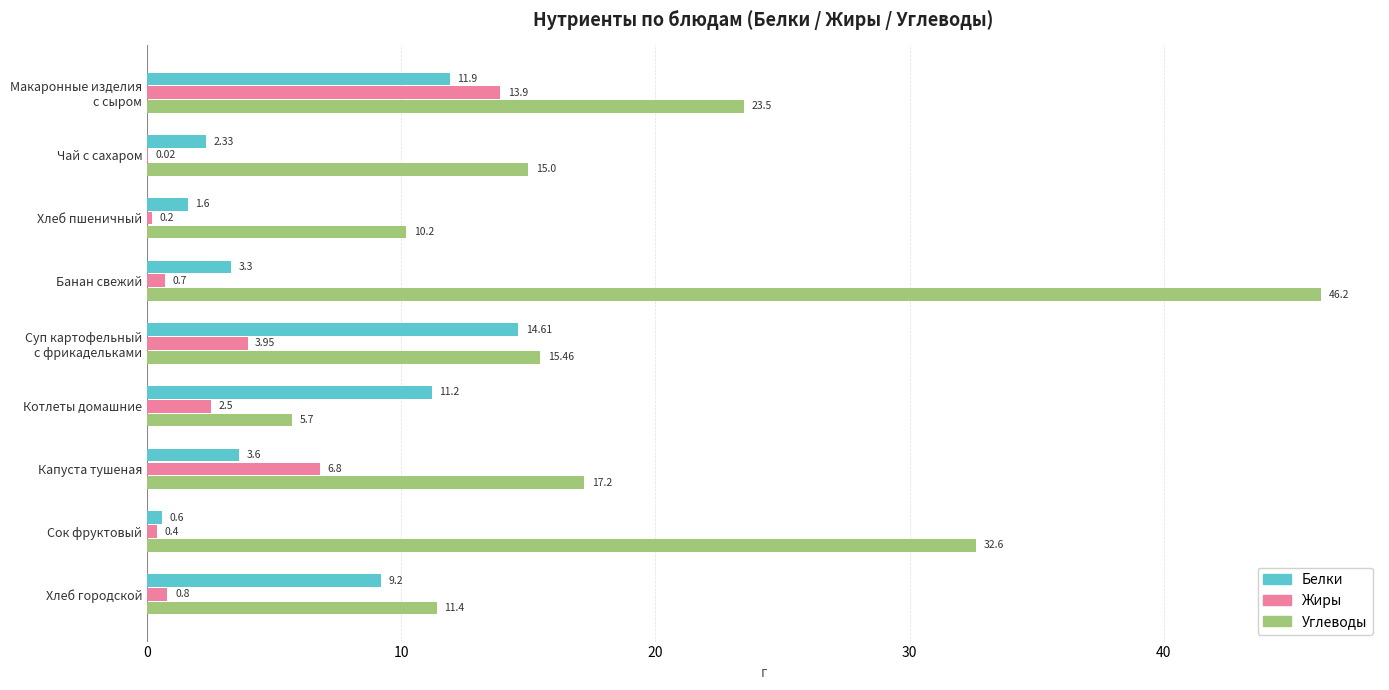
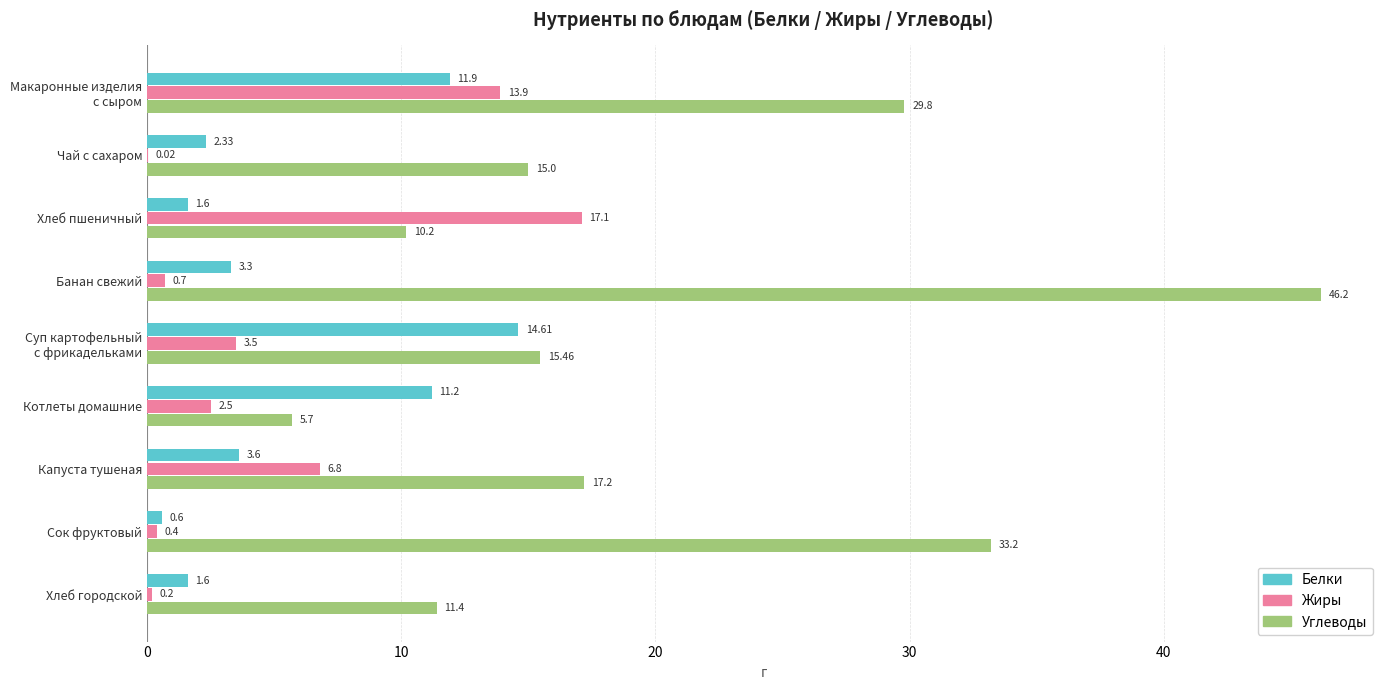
Углеводы, Макаронные изделия с сыром: 23.5 -> 29.8
Жиры, Хлеб пшеничный: 0.2 -> 17.1
Жиры, Суп картофельный с фрикадельками: 3.95 -> 3.5
Углеводы, Сок фруктовый: 32.6 -> 33.2
Белки, Хлеб городской: 9.2 -> 1.6
Жиры, Хлеб городской: 0.8 -> 0.2
